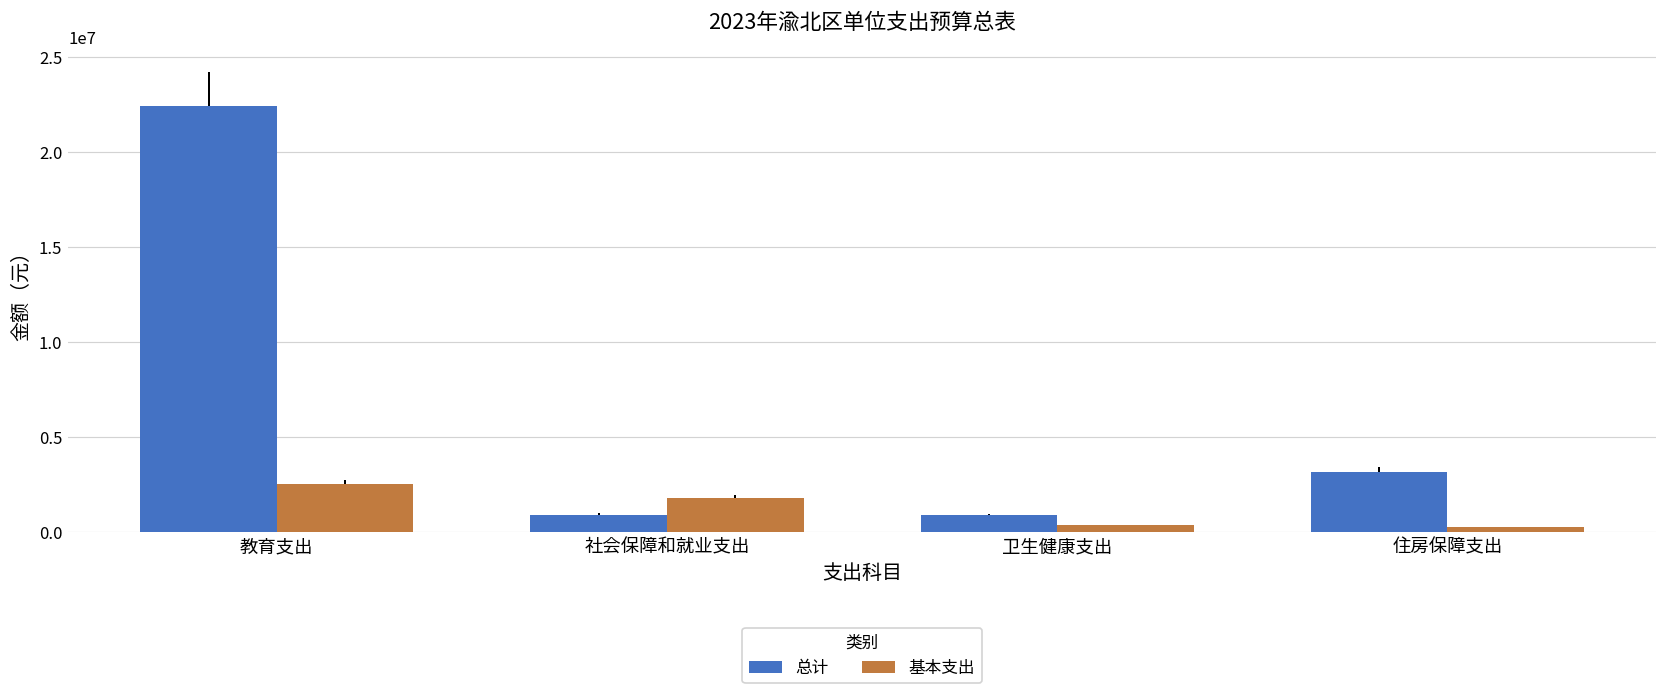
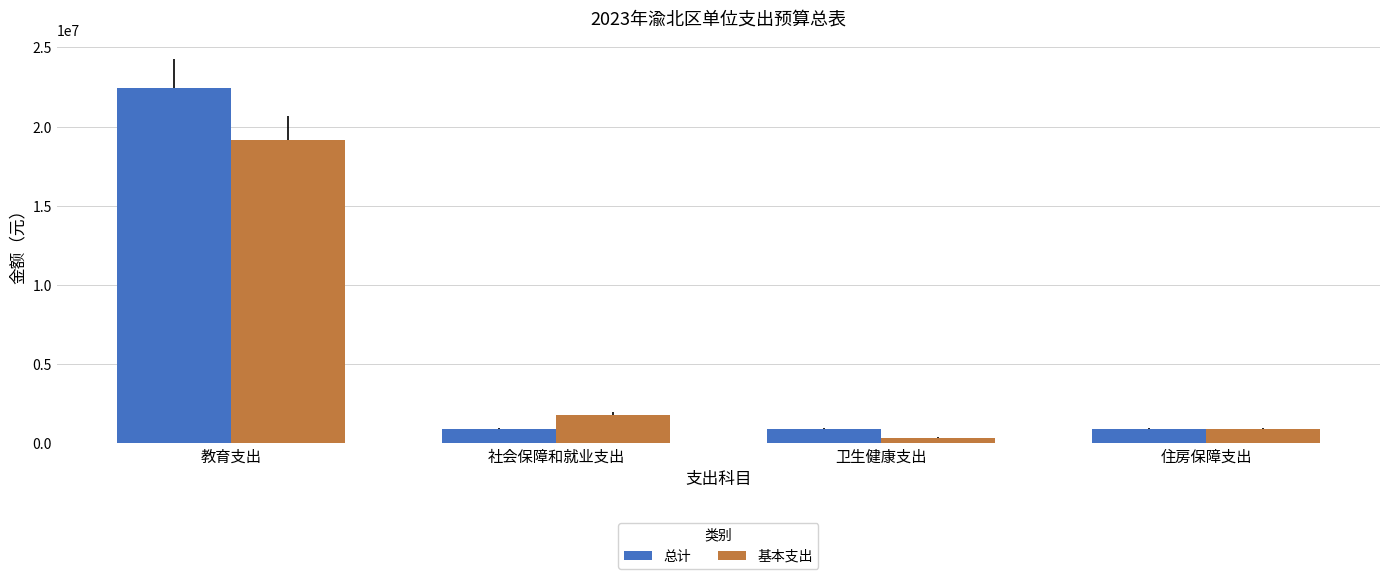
基本支出, 教育支出: 2600000 -> 19100000
总计, 住房保障支出: 3200000 -> 900000
基本支出, 住房保障支出: 300000 -> 900000
